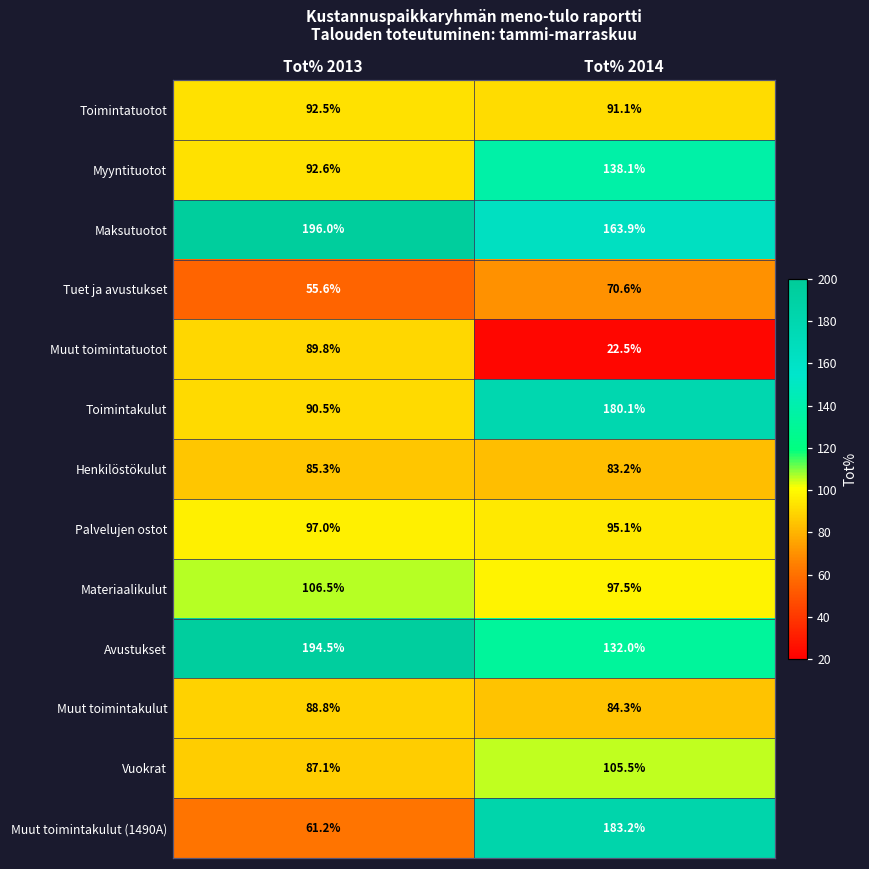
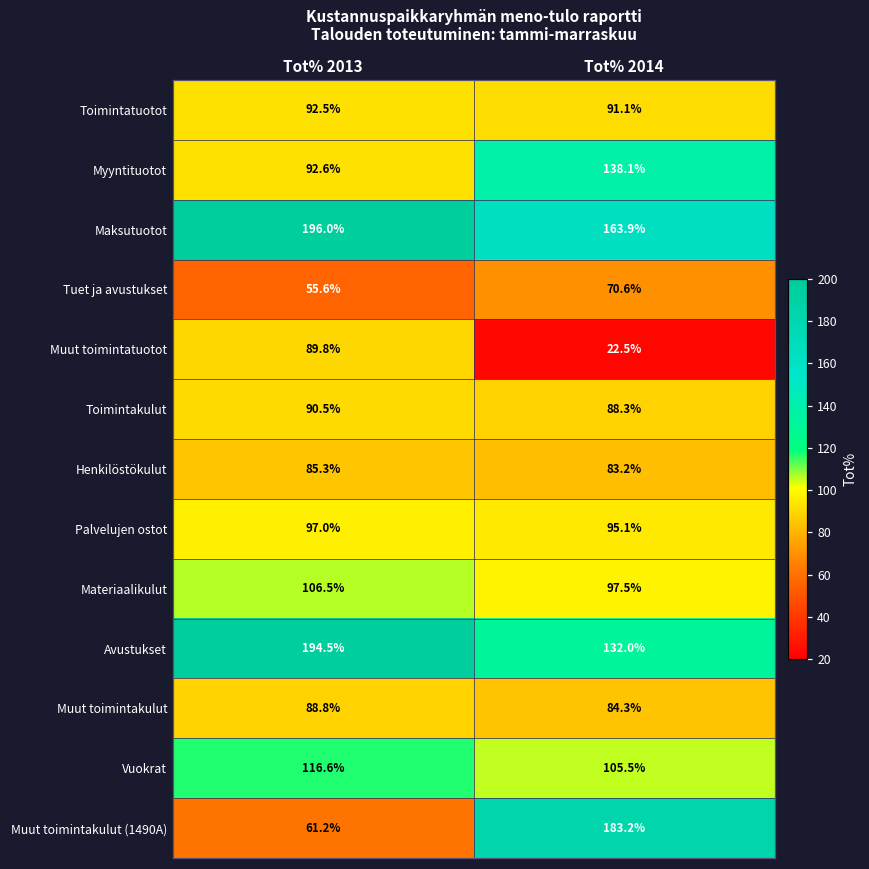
Toimintakulut, Tot% 2014: 180.1% -> 88.3%
Vuokrat, Tot% 2013: 87.1% -> 116.6%
